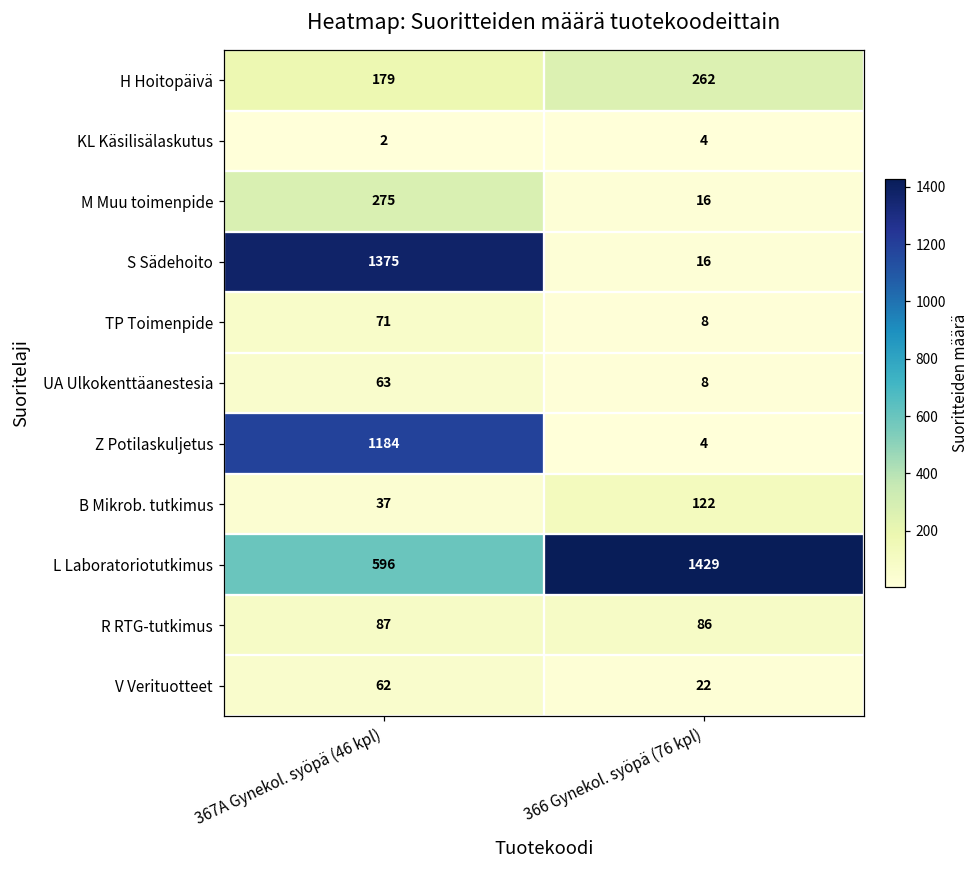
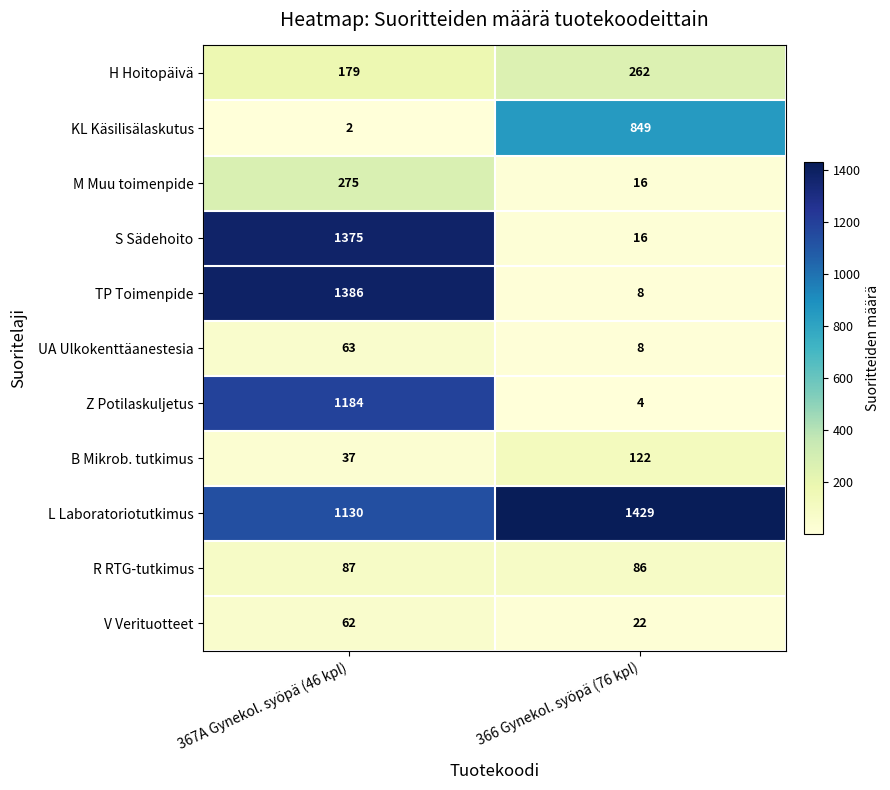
KL Käsilisälaskutus, 366 Gynekol. syöpä (76 kpl): 4 -> 849
TP Toimenpide, 367A Gynekol. syöpä (46 kpl): 71 -> 1386
L Laboratoriotutkimus, 367A Gynekol. syöpä (46 kpl): 596 -> 1130
